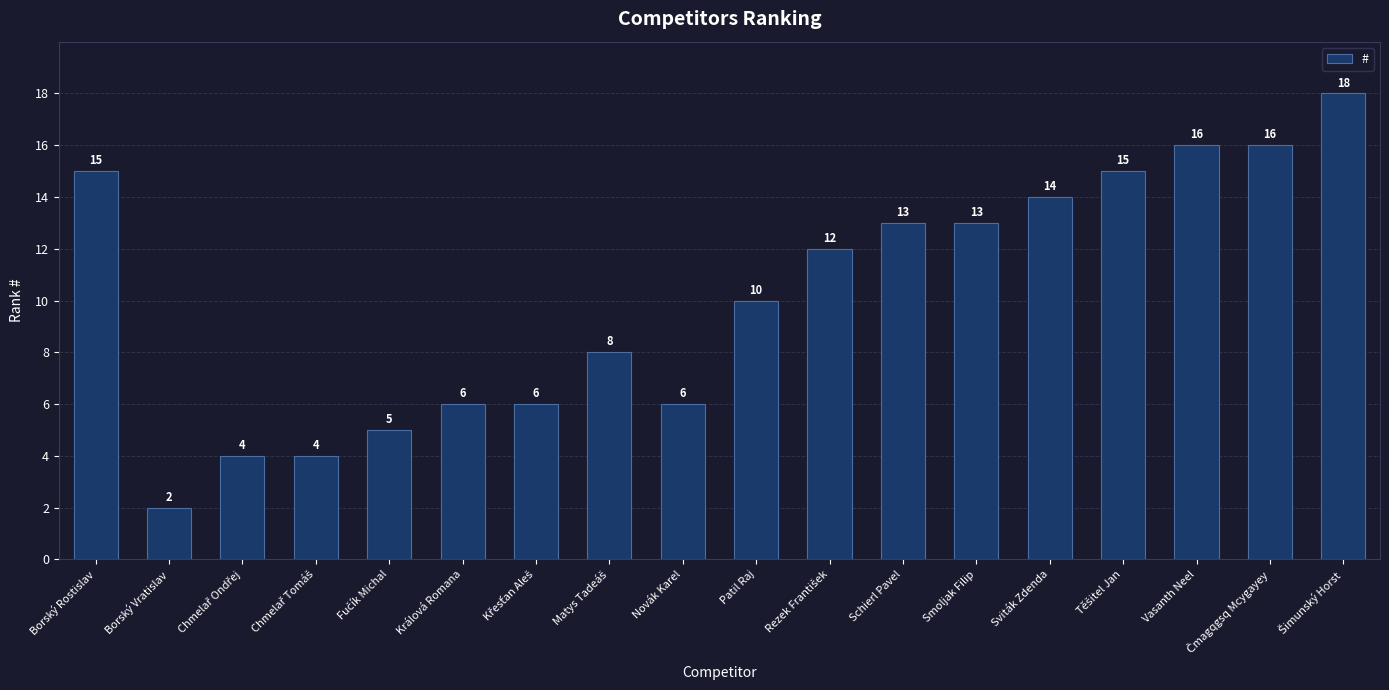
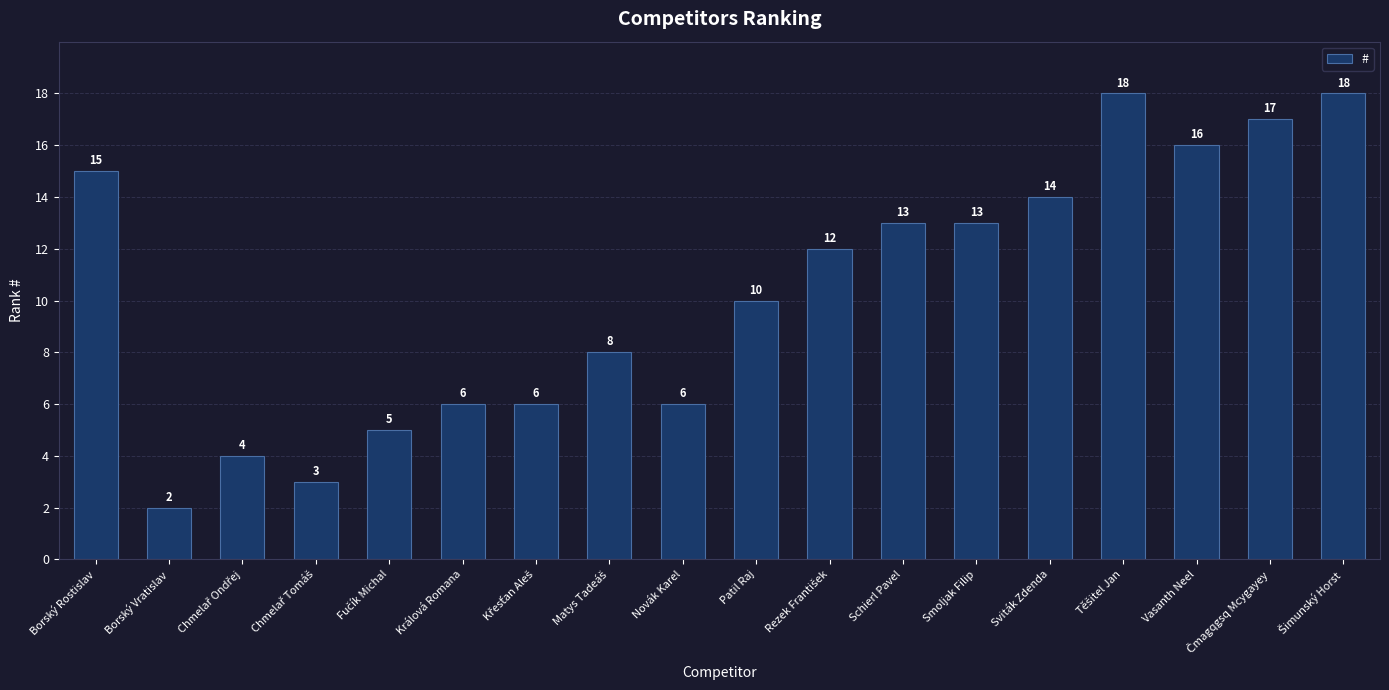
Chmelař Tomáš: 4 -> 3
Těšitel Jan: 15 -> 18
Čmagqgsq Mcygayey: 16 -> 17
